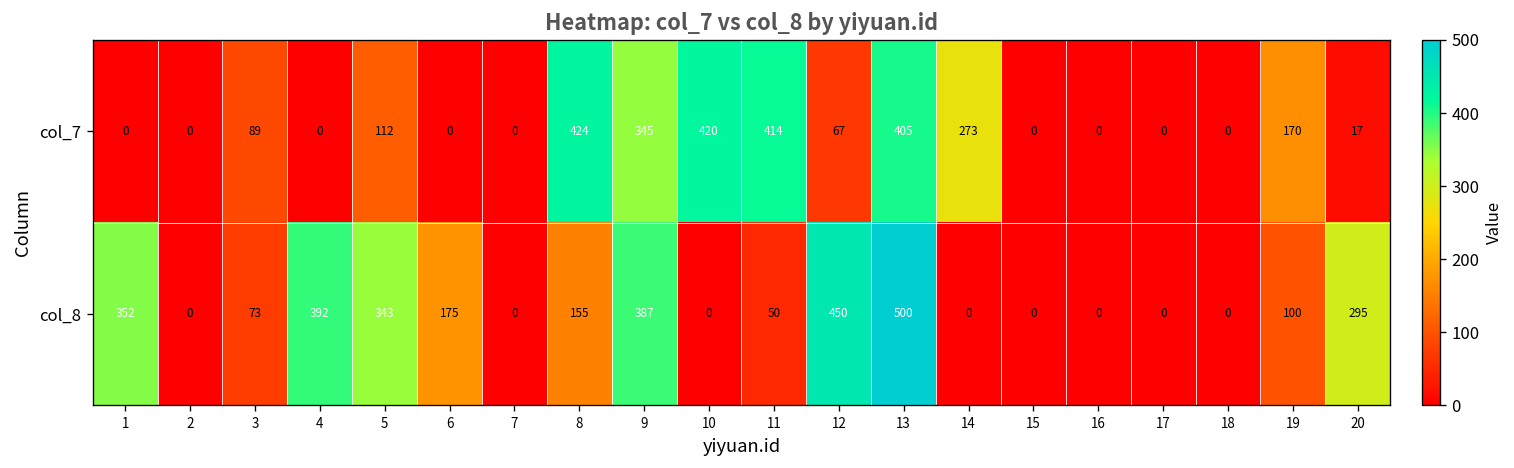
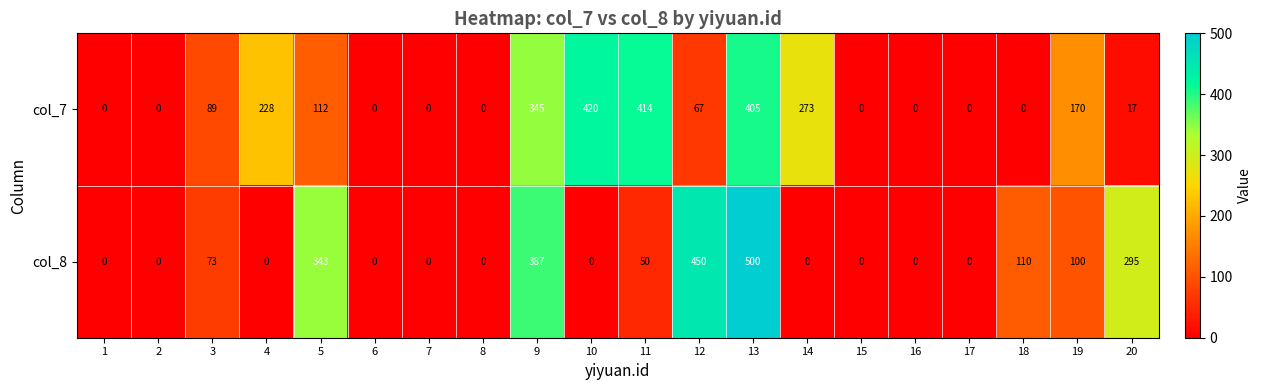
col_7, 4: 0 -> 228
col_7, 8: 424 -> 0
col_8, 1: 352 -> 0
col_8, 4: 392 -> 0
col_8, 6: 175 -> 0
col_8, 8: 155 -> 0
col_8, 18: 0 -> 110
